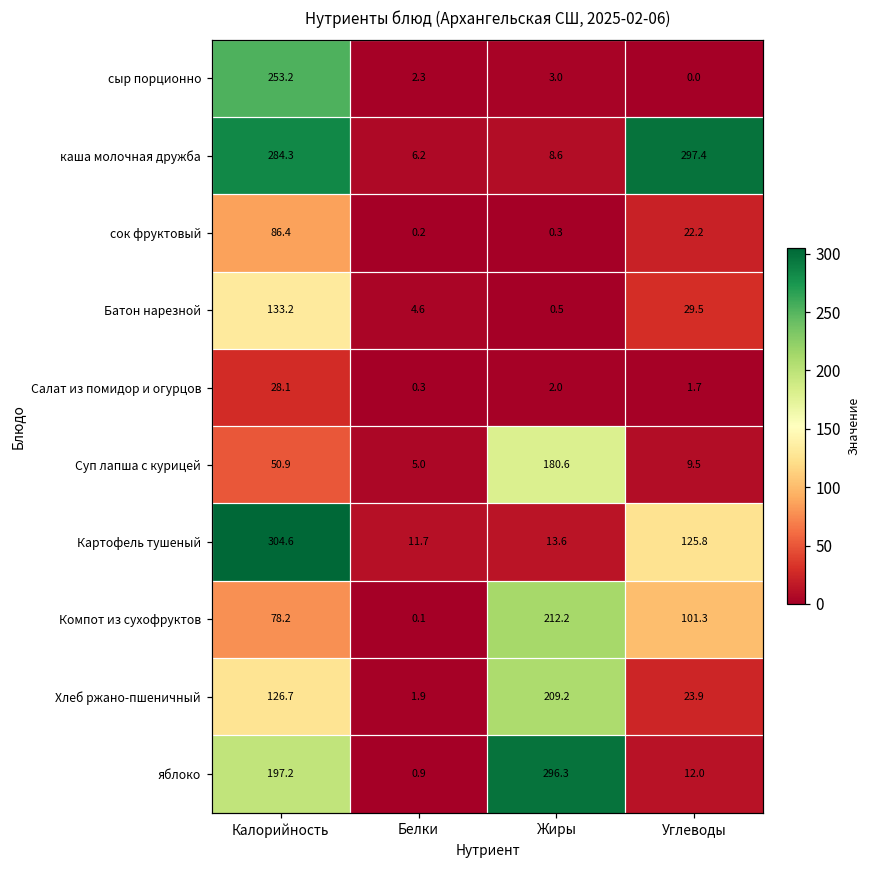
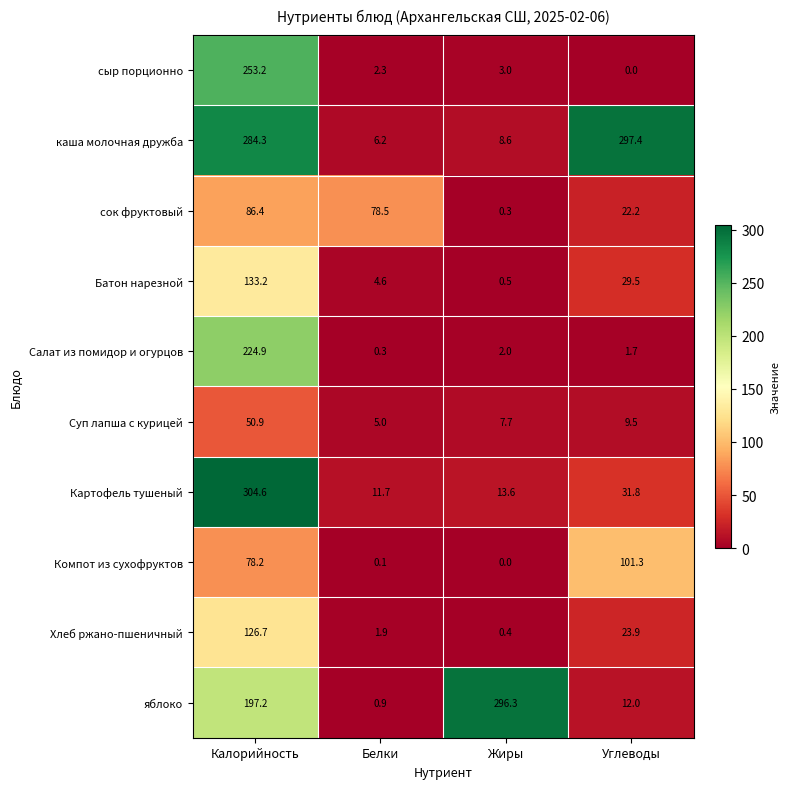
сок фруктовый, Белки: 0.2 -> 78.5
Салат из помидор и огурцов, Калорийность: 28.1 -> 224.9
Суп лапша с курицей, Жиры: 180.6 -> 7.7
Картофель тушеный, Углеводы: 125.8 -> 31.8
Компот из сухофруктов, Жиры: 212.2 -> 0.0
Хлеб ржано-пшеничный, Жиры: 209.2 -> 0.4
